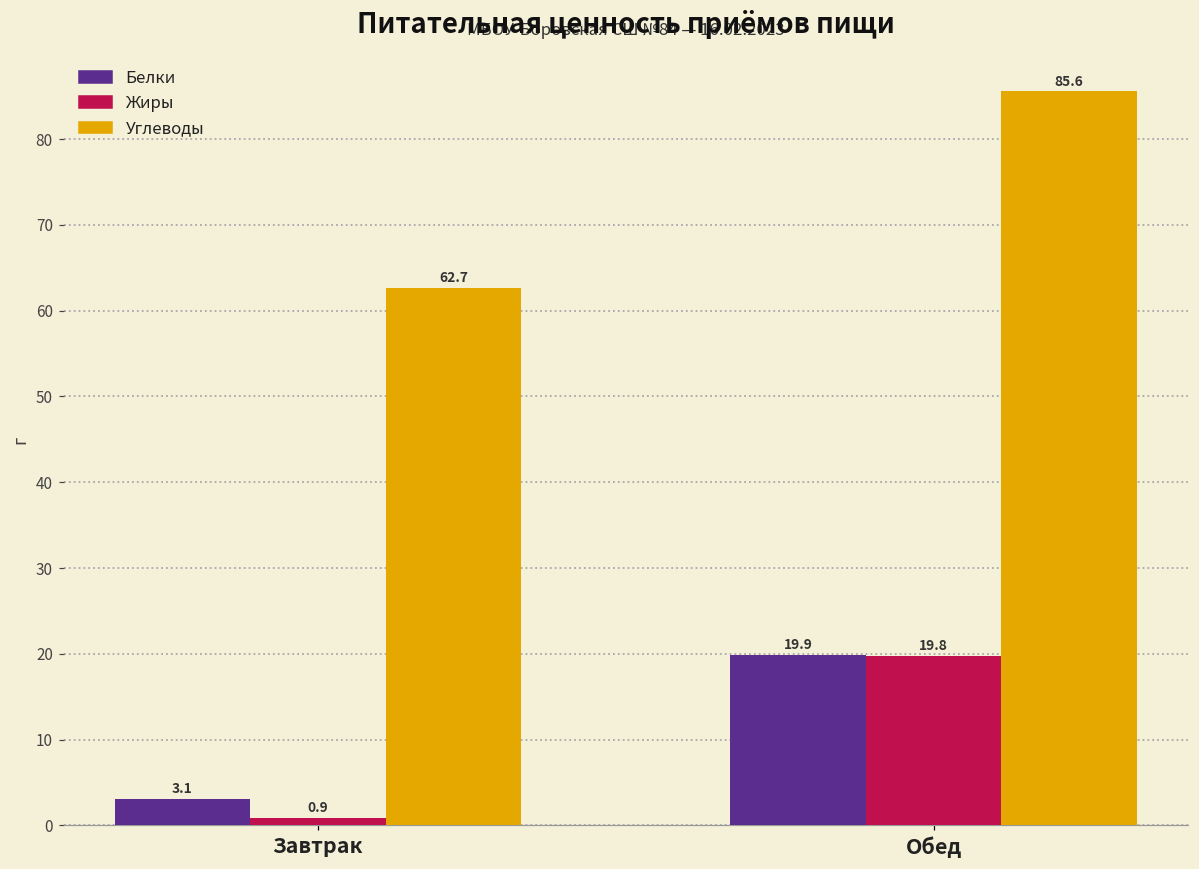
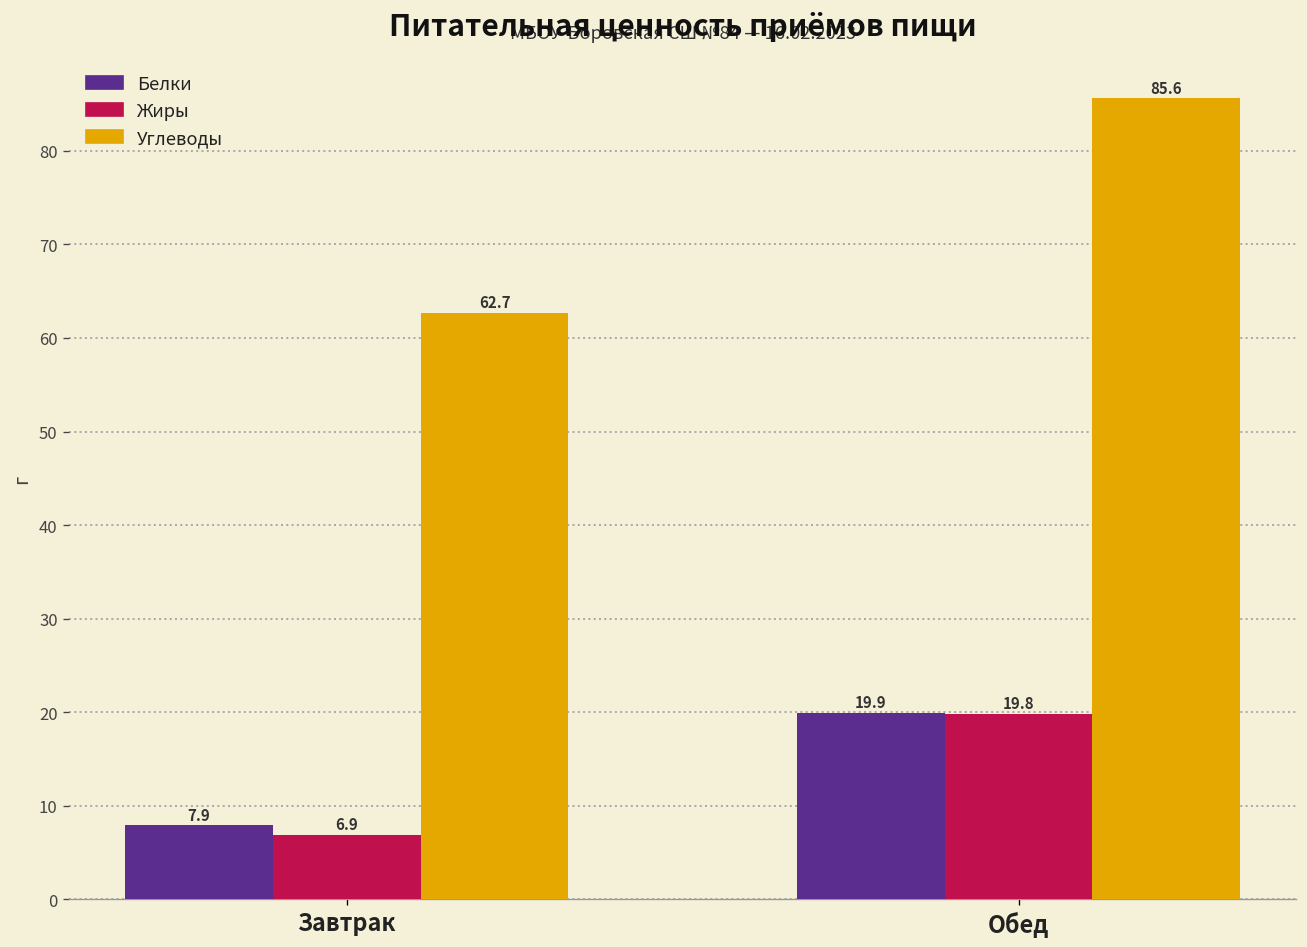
Белки, Завтрак: 3.1 -> 7.9
Жиры, Завтрак: 0.9 -> 6.9
